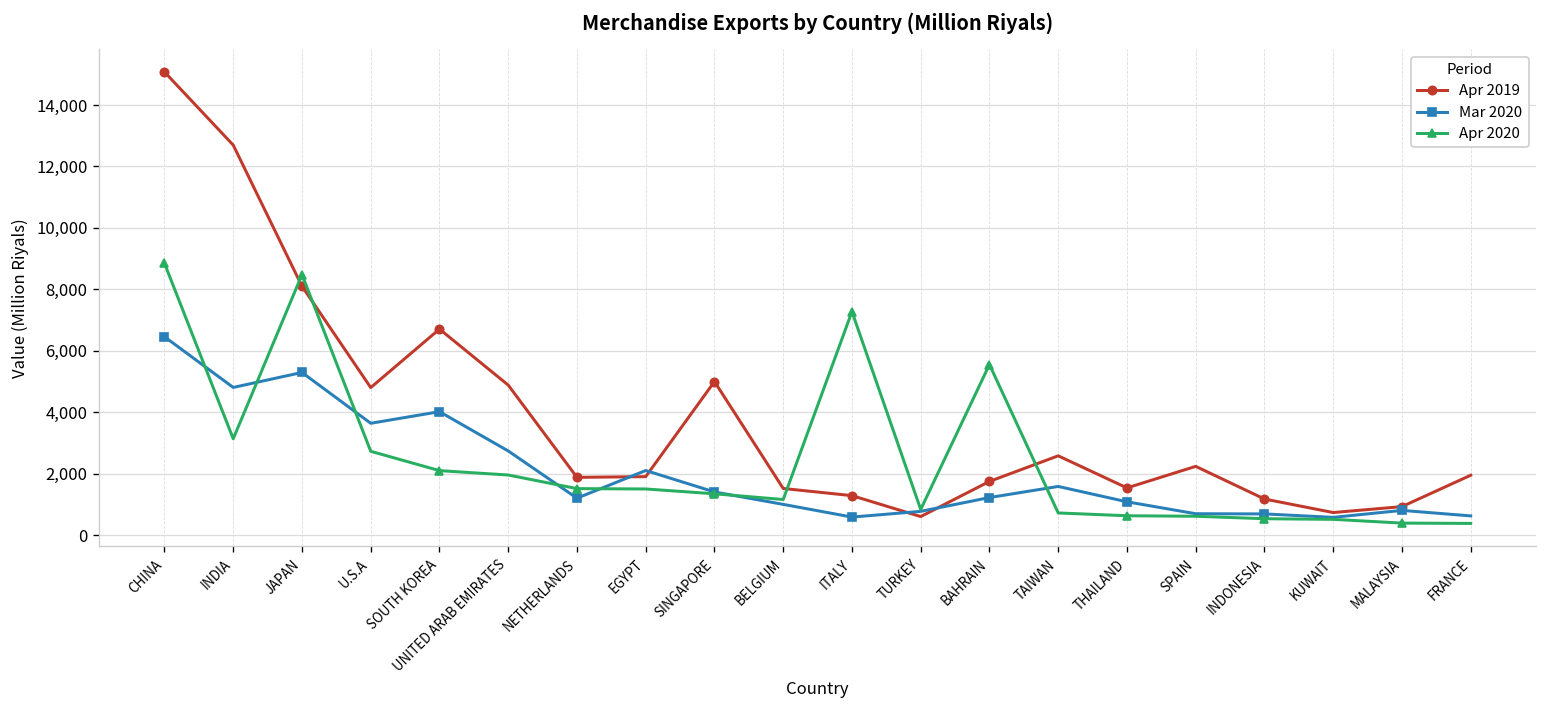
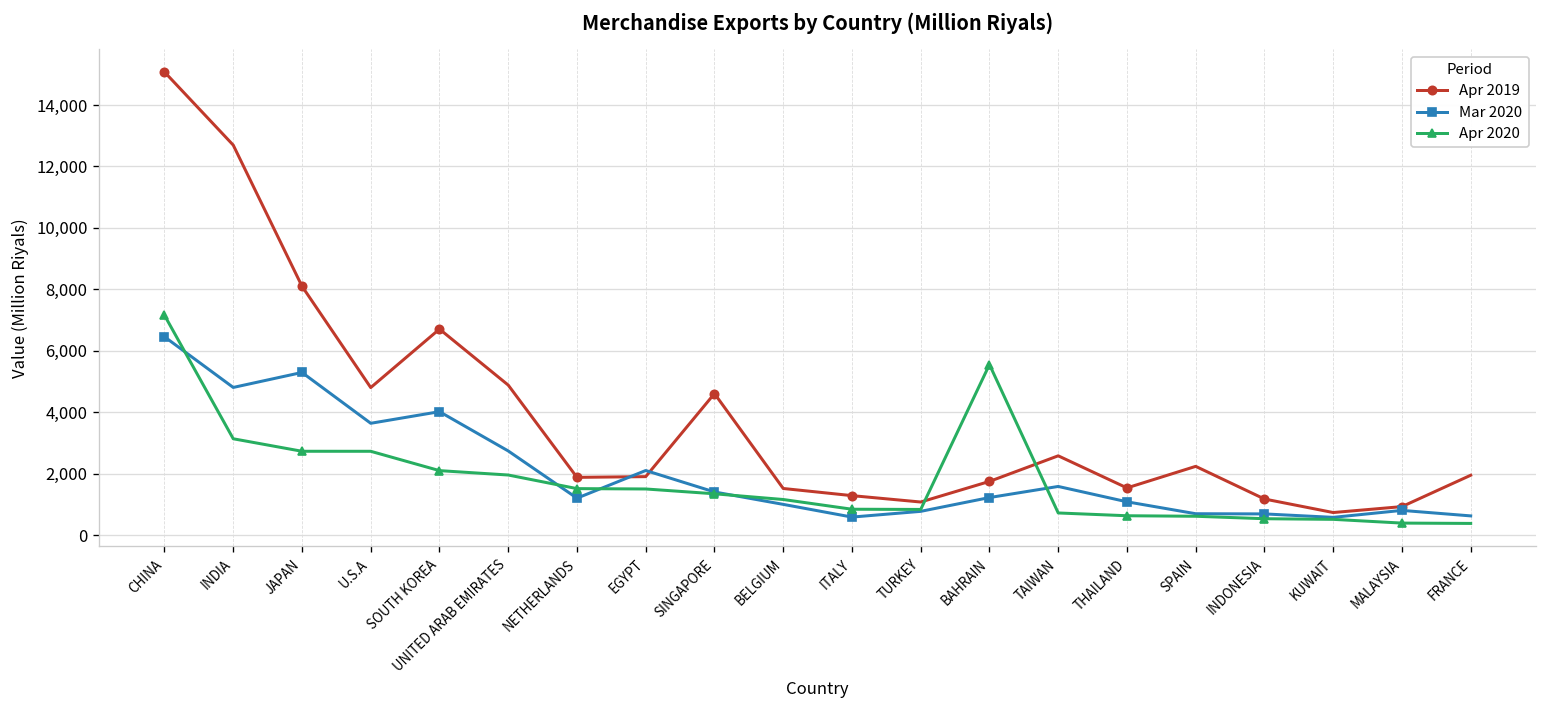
Apr 2020, CHINA: 8,800 -> 7,200
Apr 2020, JAPAN: 8,500 -> 2,700
Apr 2019, SINGAPORE: 5,000 -> 4,600
Apr 2020, ITALY: 7,300 -> 800
Apr 2019, TURKEY: 600 -> 1,100
